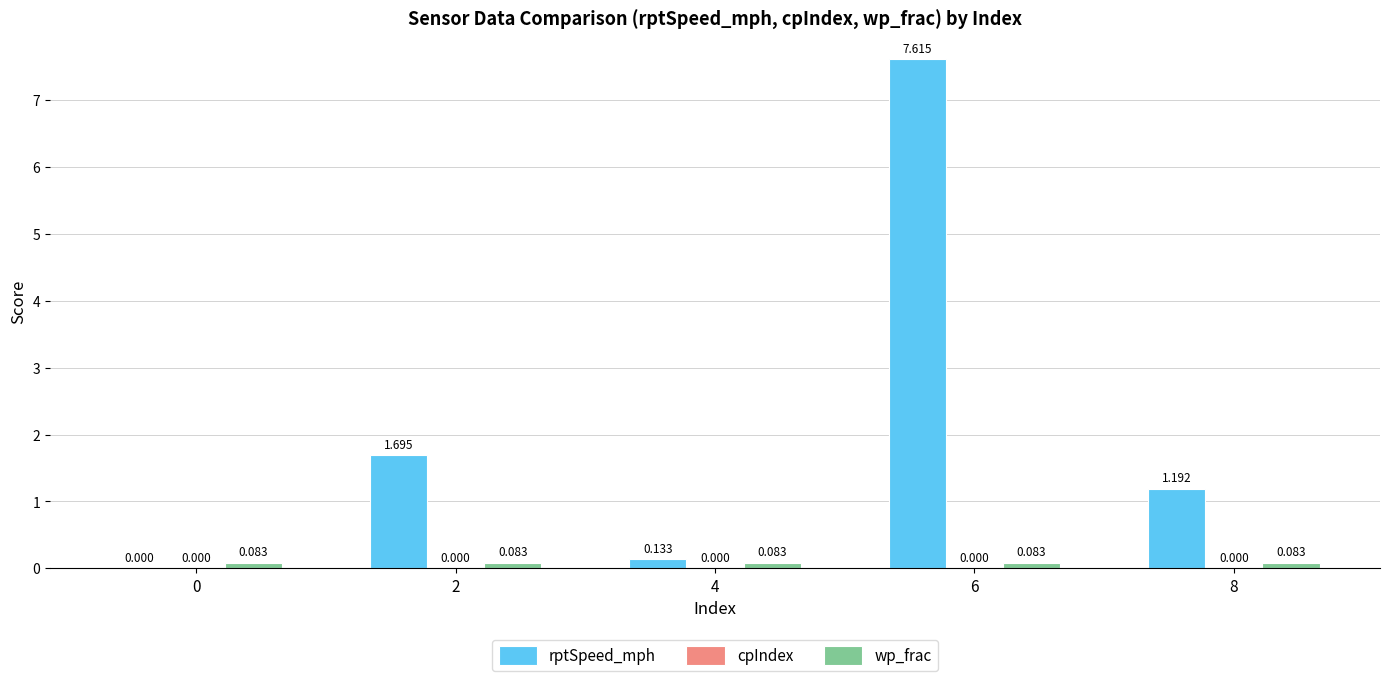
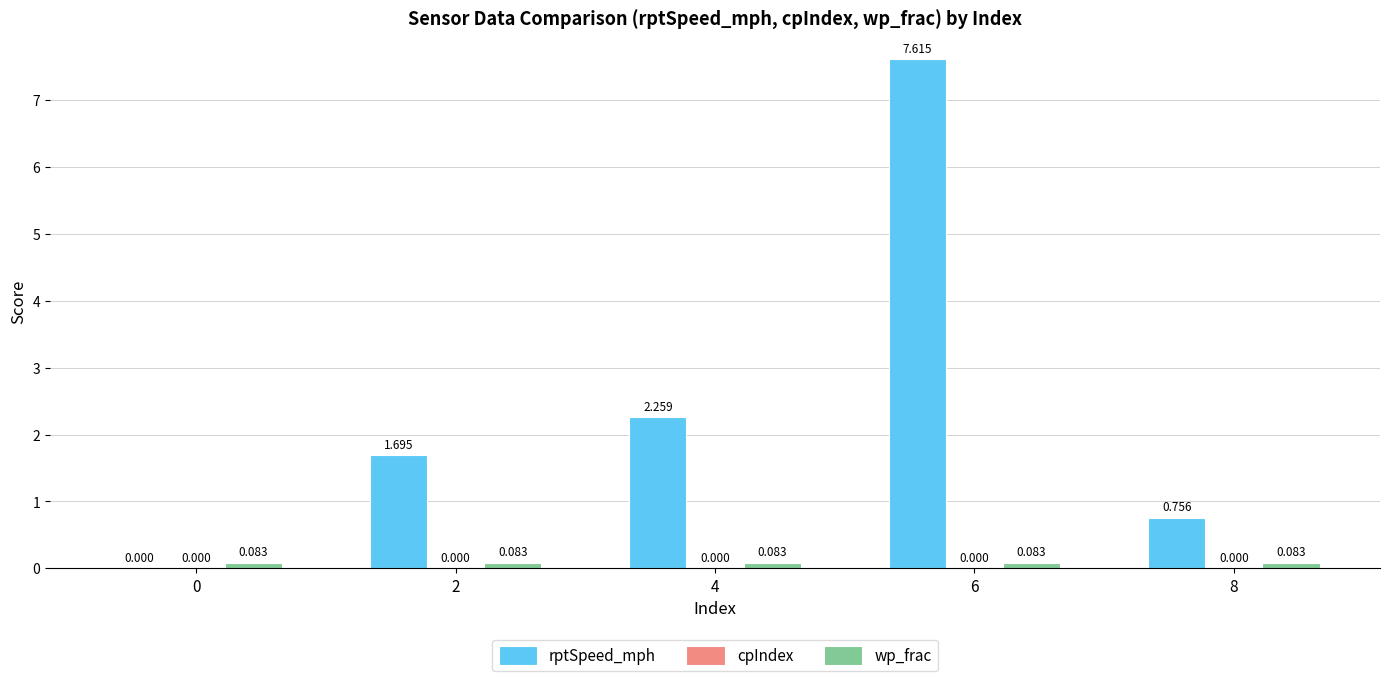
rptSpeed_mph, 4: 0.133 -> 2.259
rptSpeed_mph, 8: 1.192 -> 0.756
